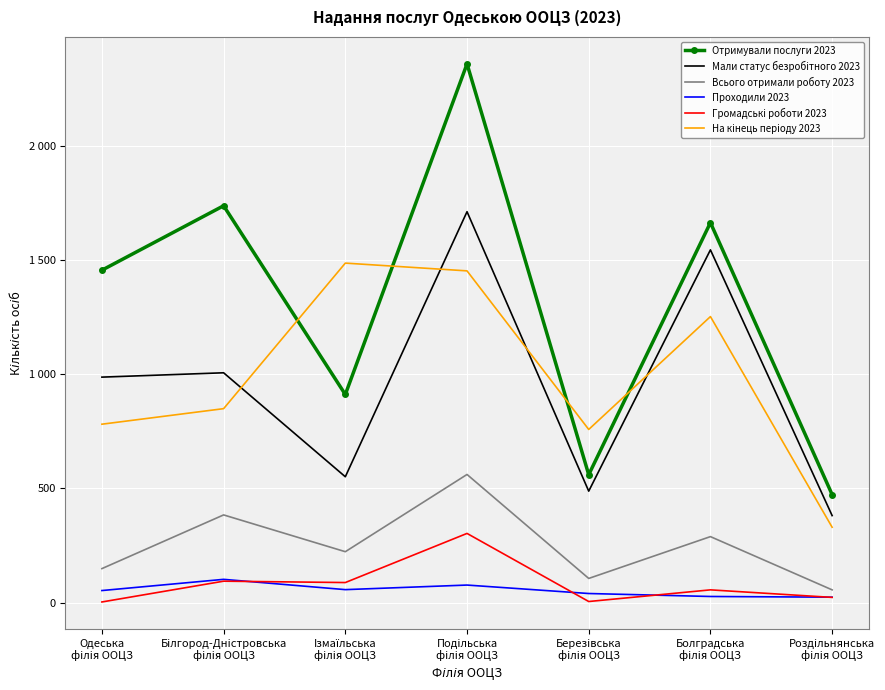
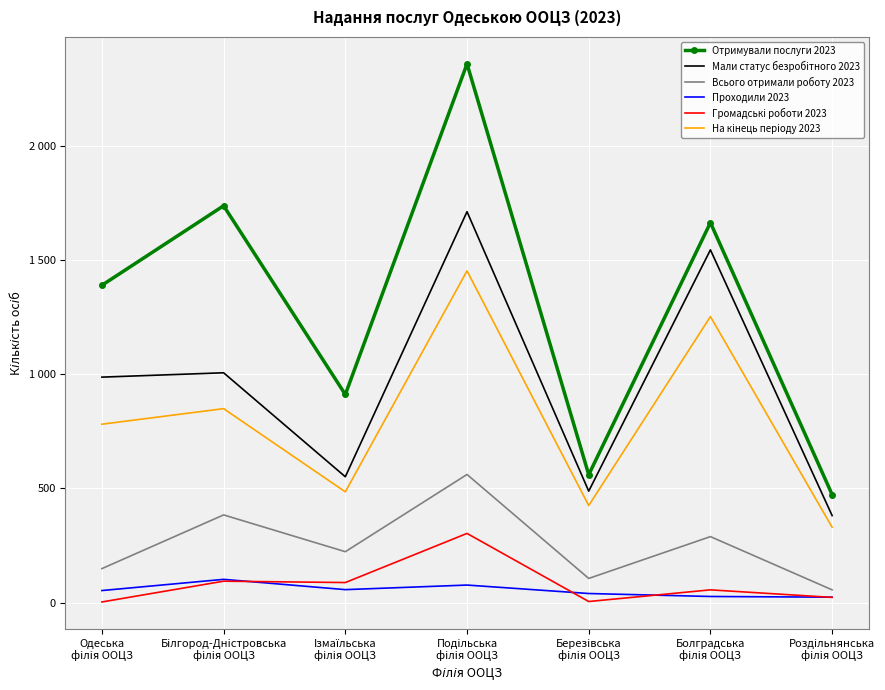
Отримували послуги 2023, Одеська філія ООЦЗ: 1460 -> 1390
На кінець періоду 2023, Iзмаїльська філія ООЦЗ: 1490 -> 490
На кінець періоду 2023, Березiвська філія ООЦЗ: 760 -> 430
